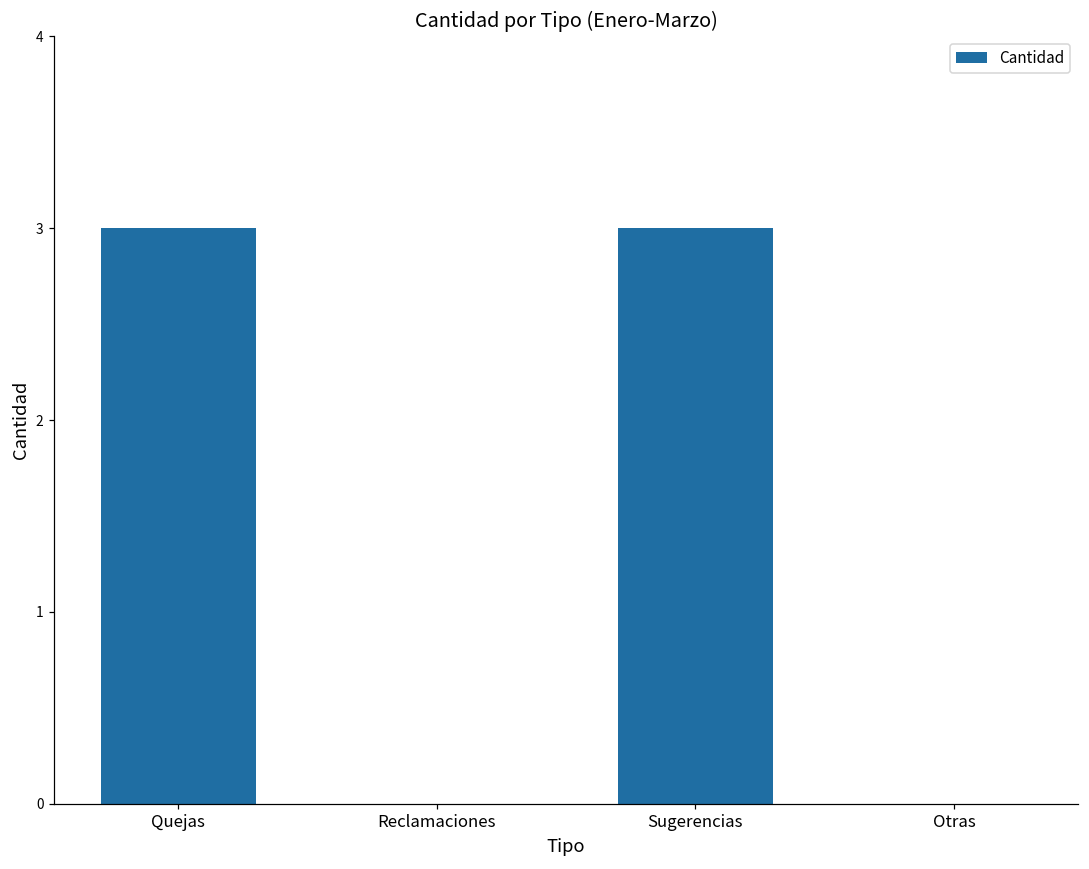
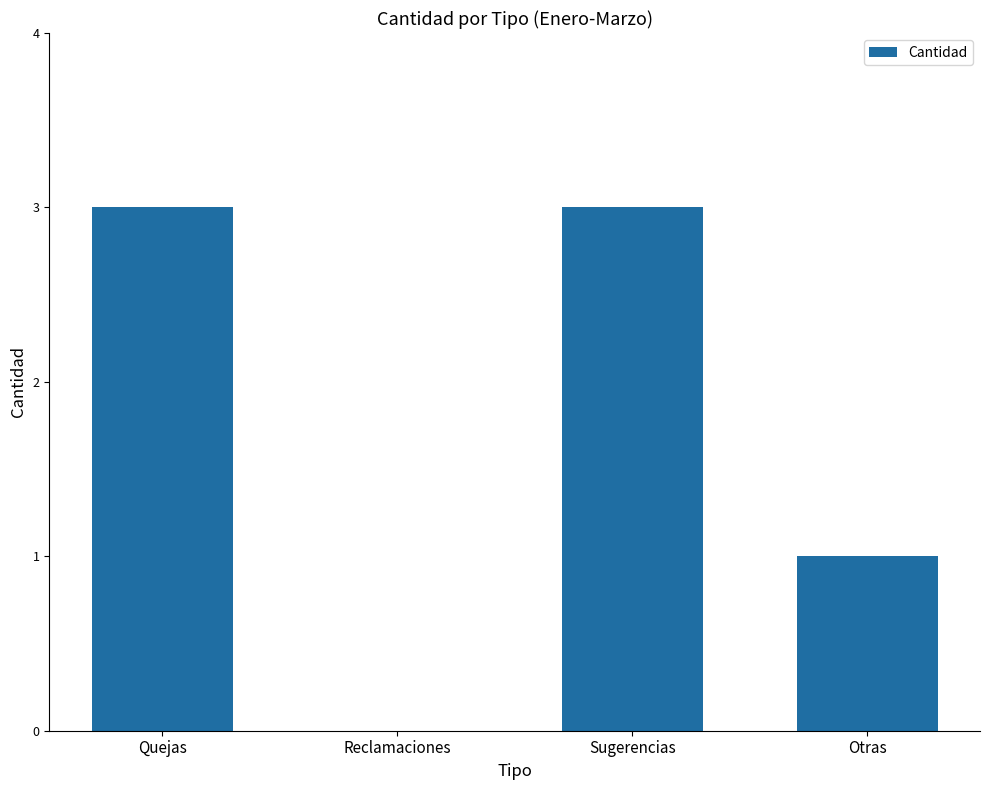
Otras: 0 -> 1
